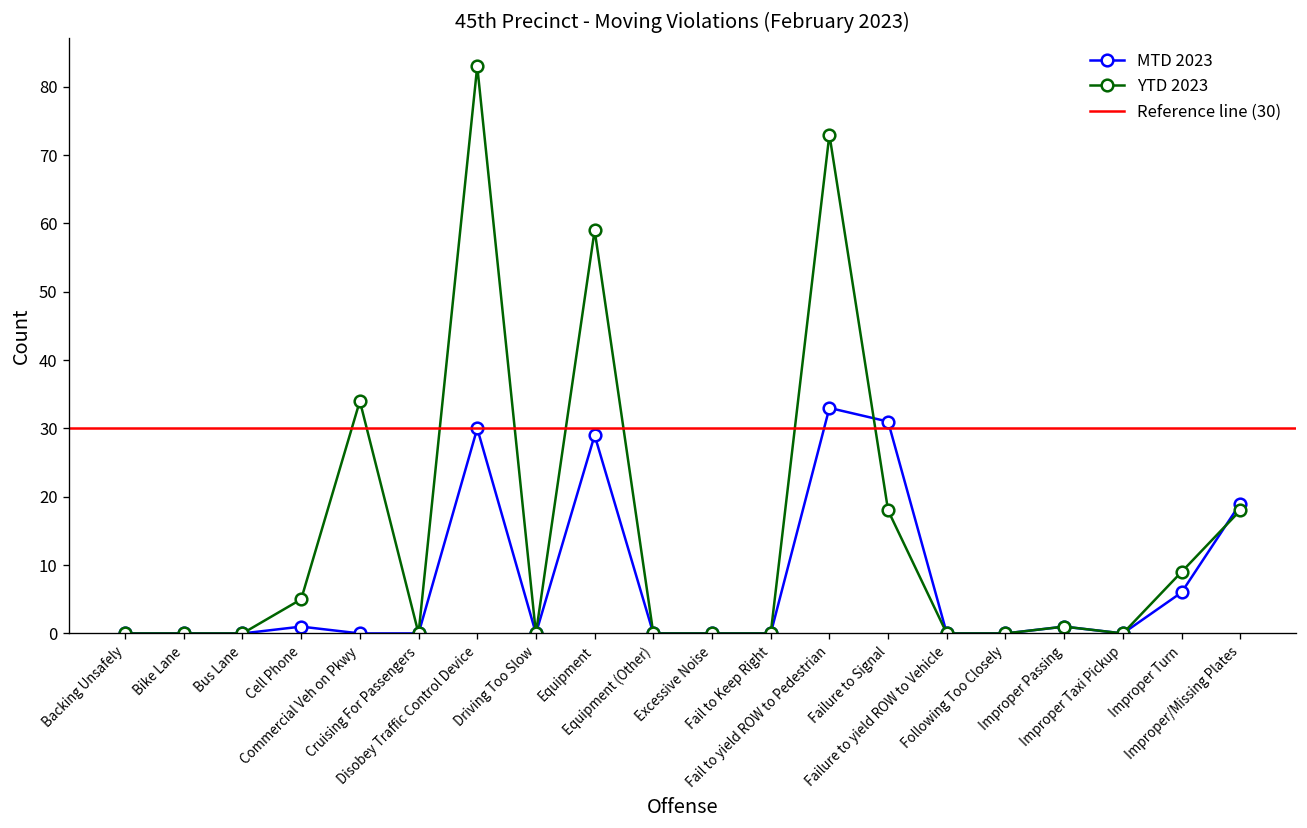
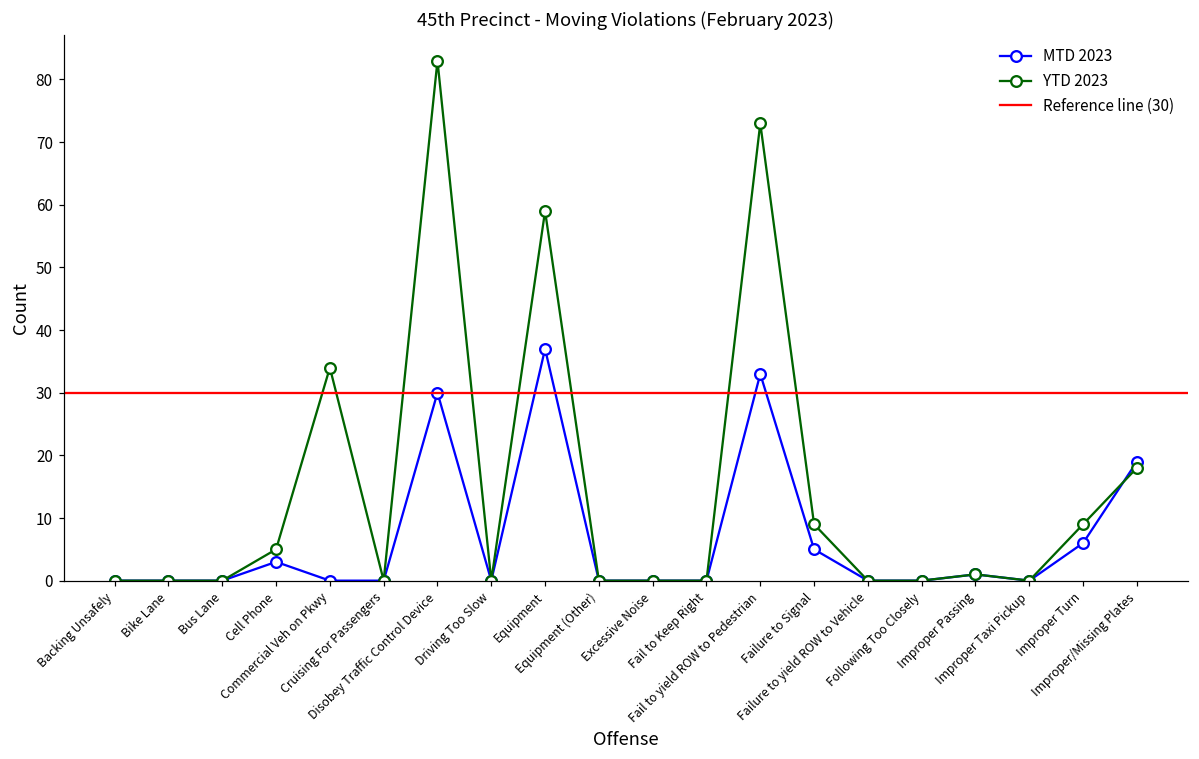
MTD 2023, Cell Phone: 1 -> 3
MTD 2023, Equipment: 29 -> 37
MTD 2023, Failure to Signal: 31 -> 5
YTD 2023, Failure to Signal: 18 -> 9
